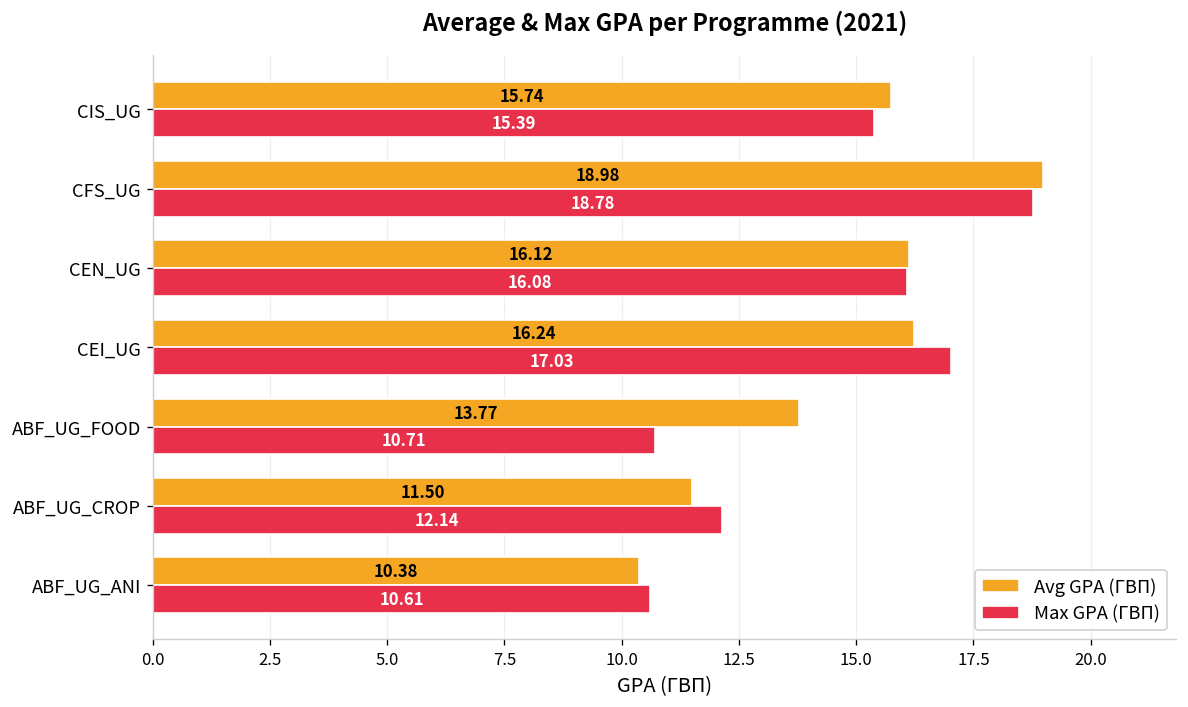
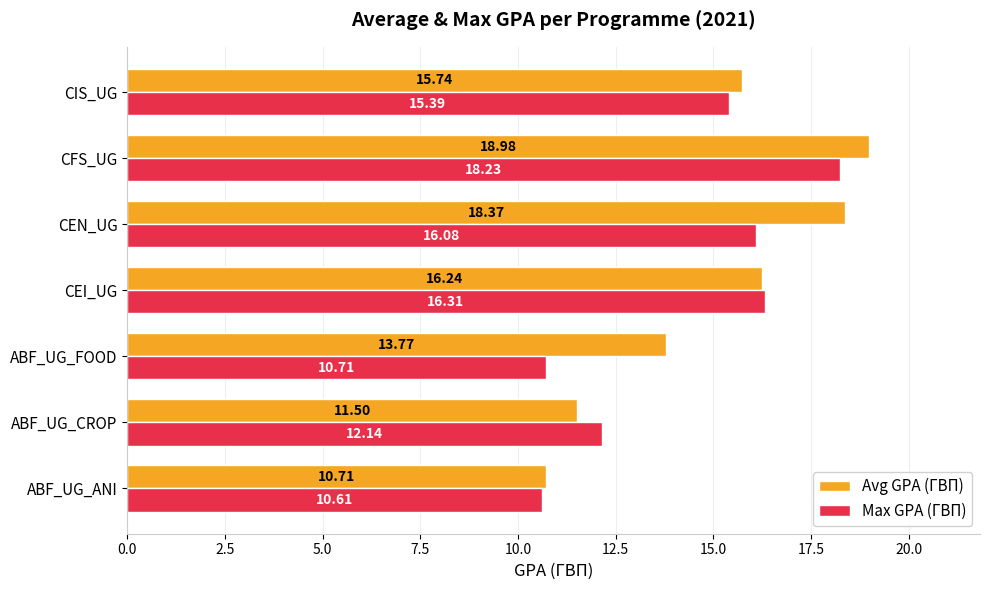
Max GPA (ΓΒΠ), CFS_UG: 18.78 -> 18.23
Avg GPA (ΓΒΠ), CEN_UG: 16.12 -> 18.37
Max GPA (ΓΒΠ), CEI_UG: 17.03 -> 16.31
Avg GPA (ΓΒΠ), ABF_UG_ANI: 10.38 -> 10.71
